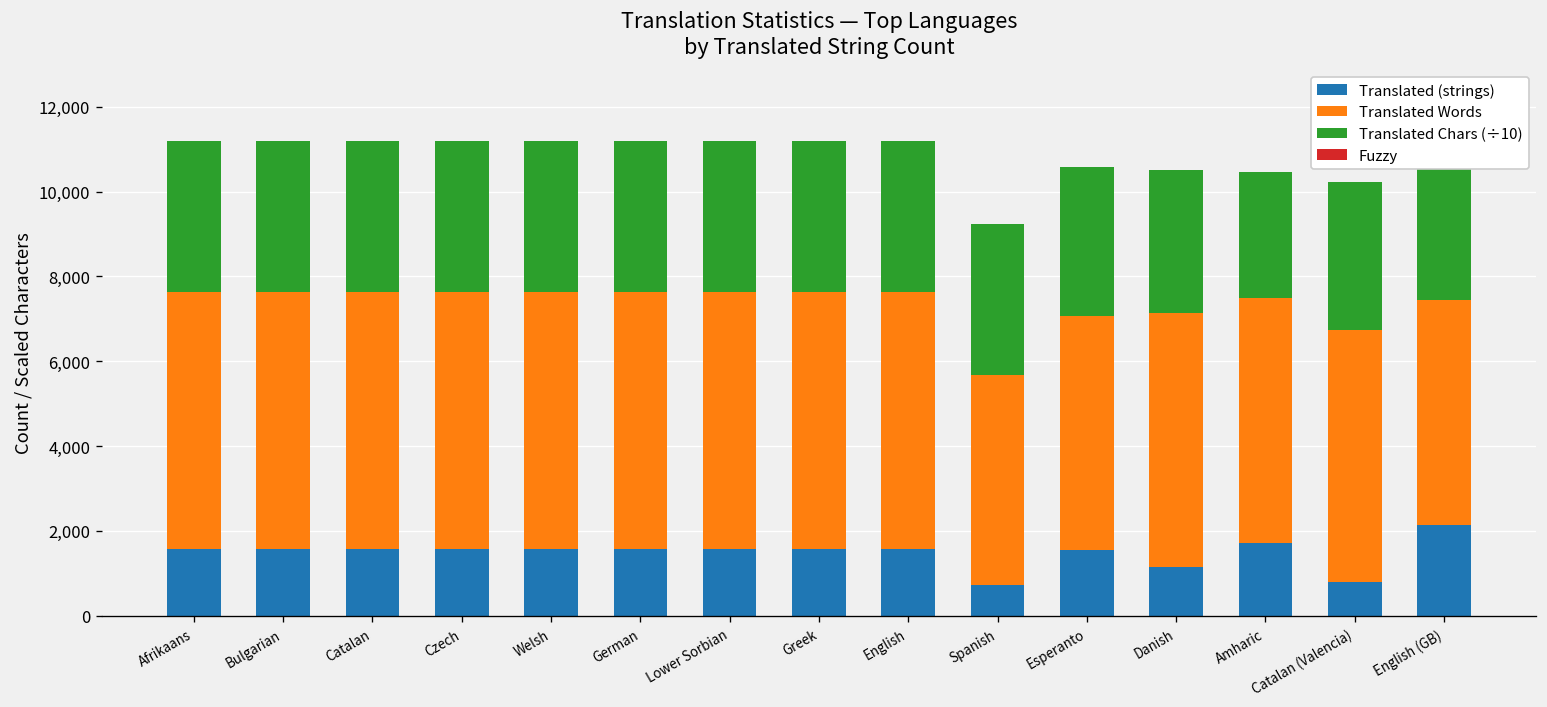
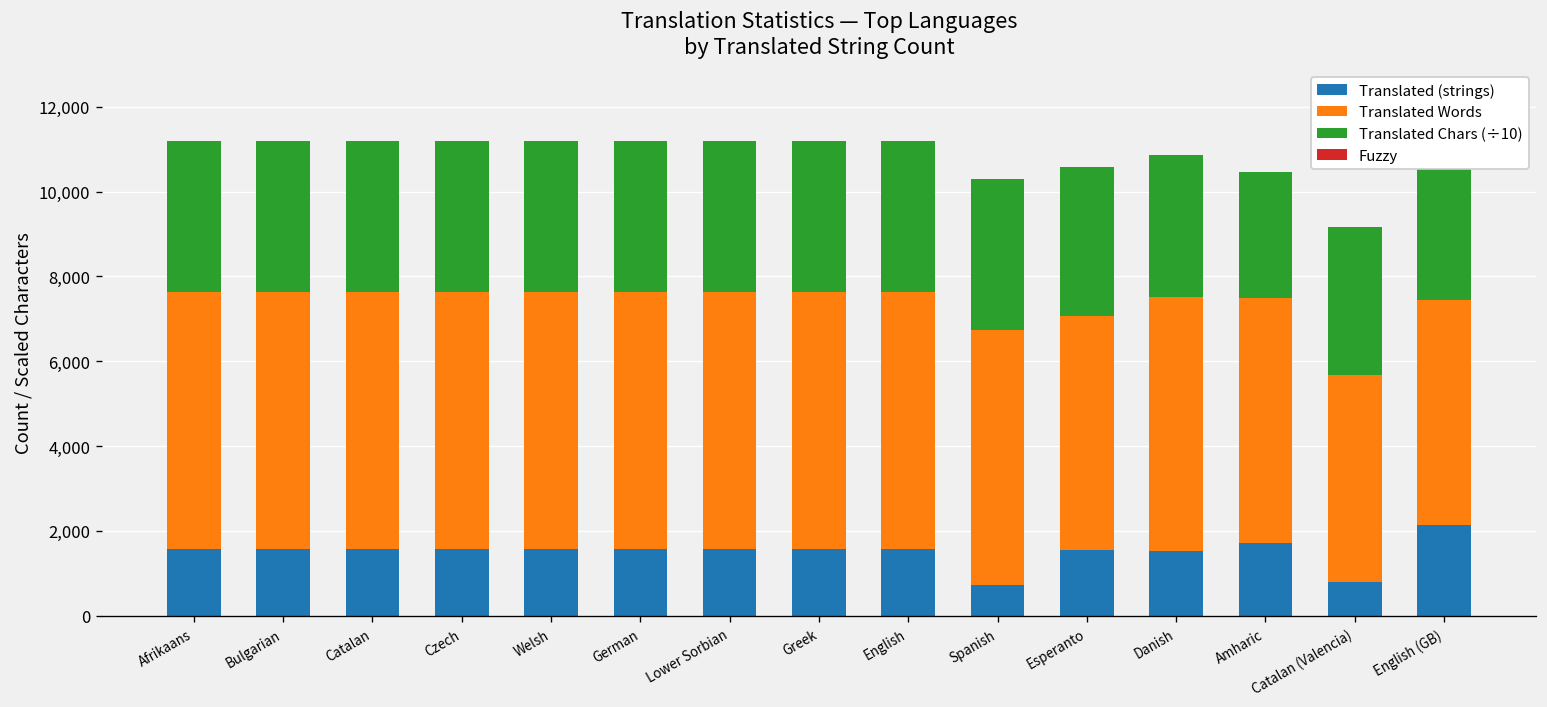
Translated Words, Spanish: 5,000 -> 6,000
Translated (strings), Danish: 1,200 -> 1,500
Translated Words, Catalan (Valencia): 5,900 -> 4,900
